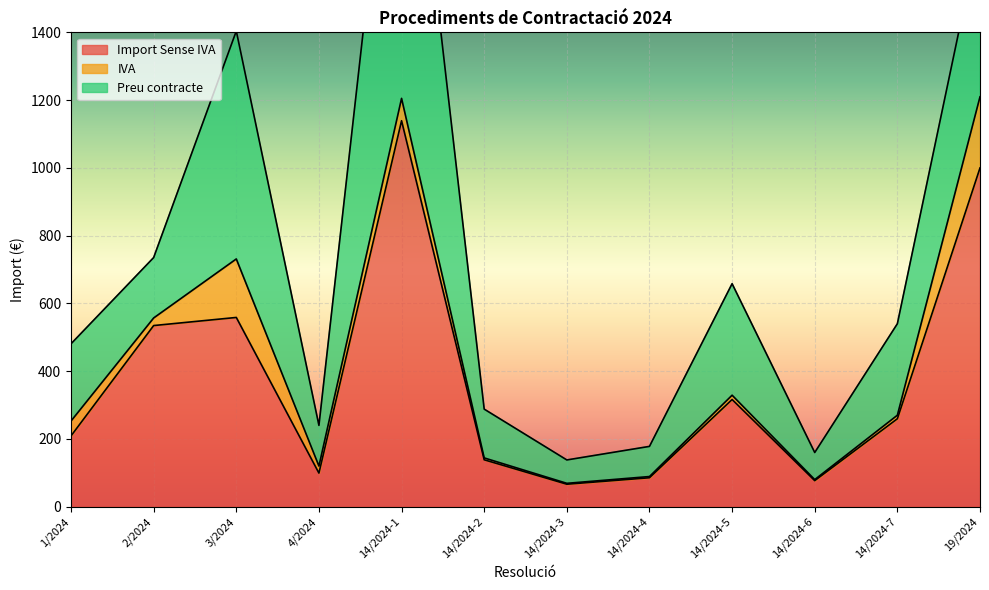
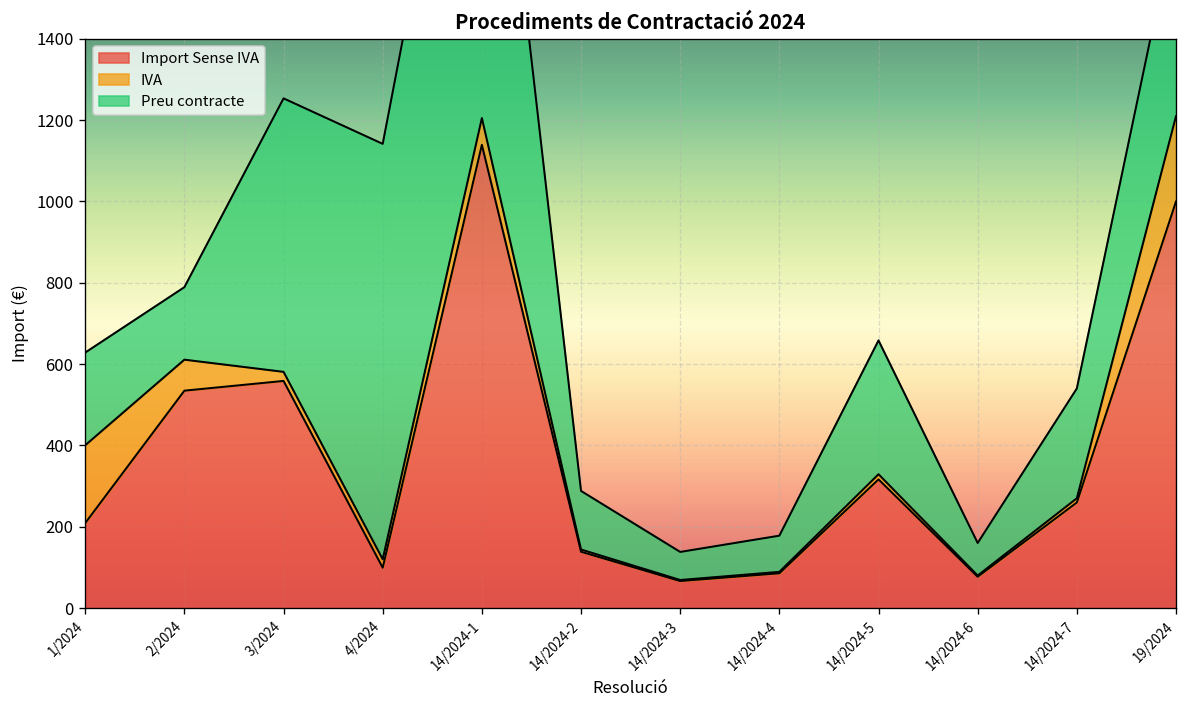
IVA, 1/2024: 40 -> 190
IVA, 2/2024: 20 -> 80
IVA, 3/2024: 170 -> 20
Preu contracte, 4/2024: 120 -> 1020
